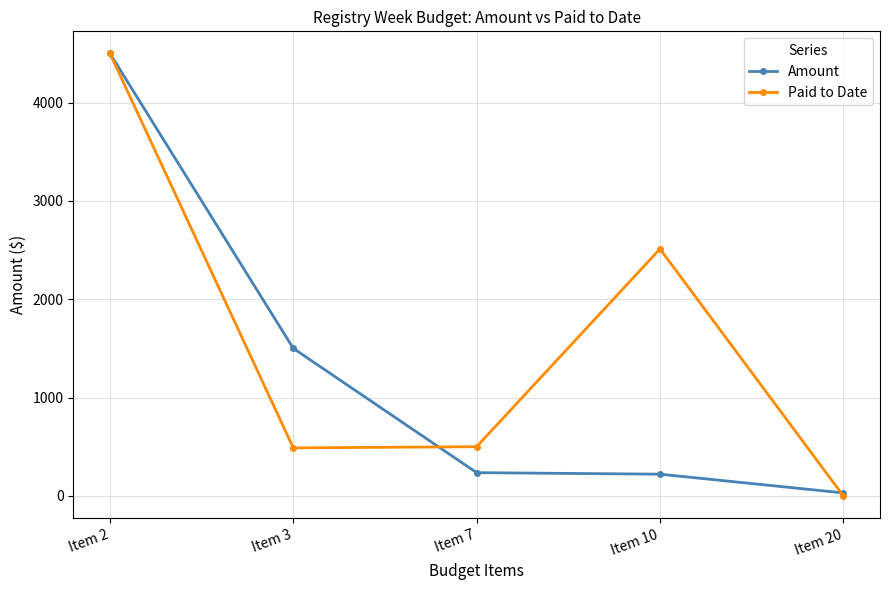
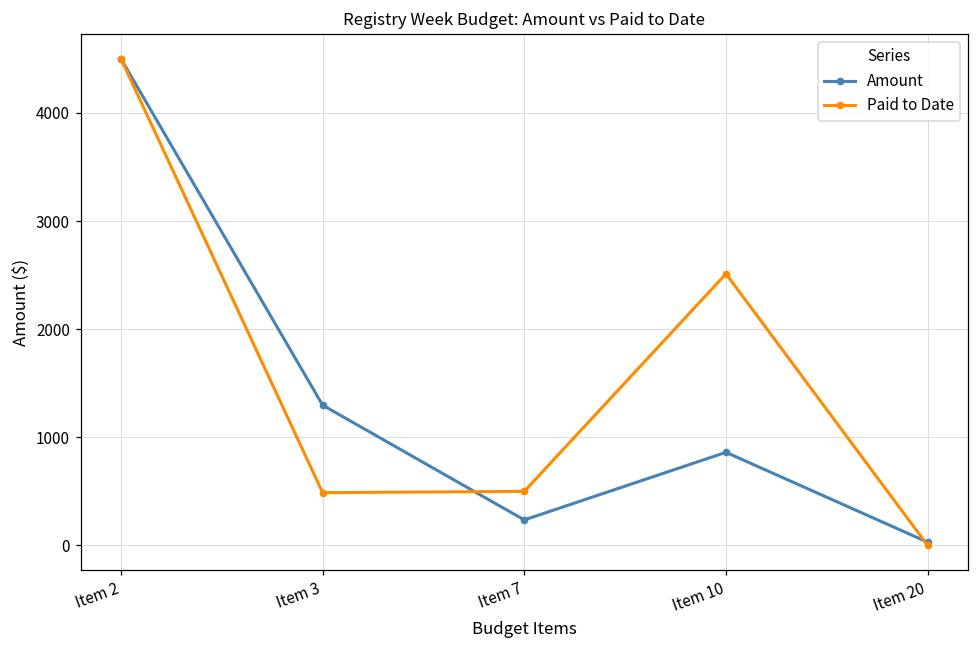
Amount, Item 3: 1500 -> 1300
Amount, Item 10: 200 -> 900
